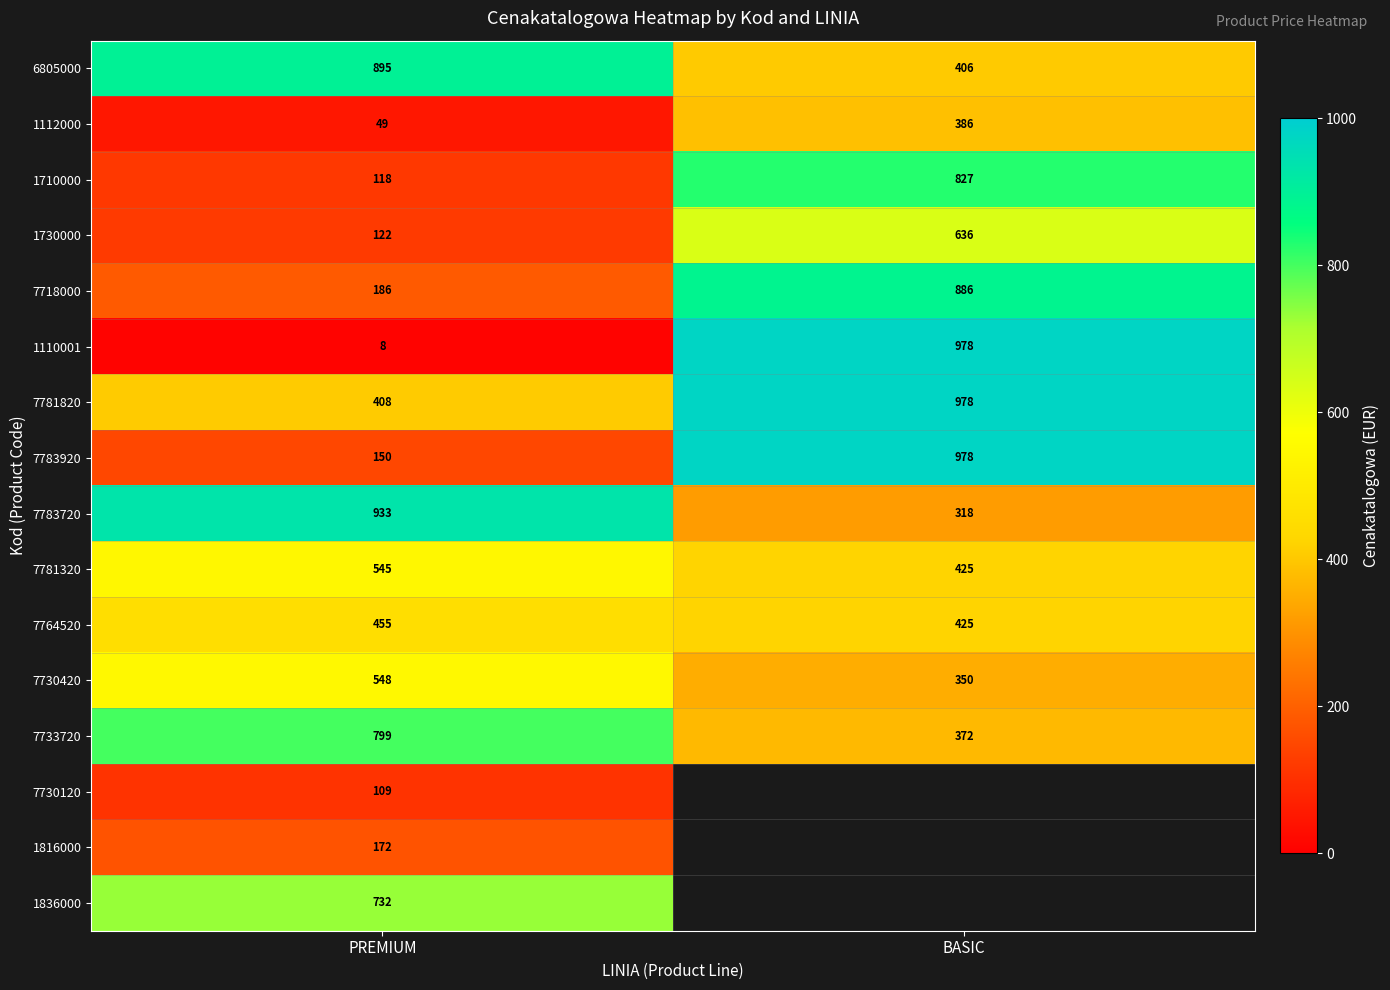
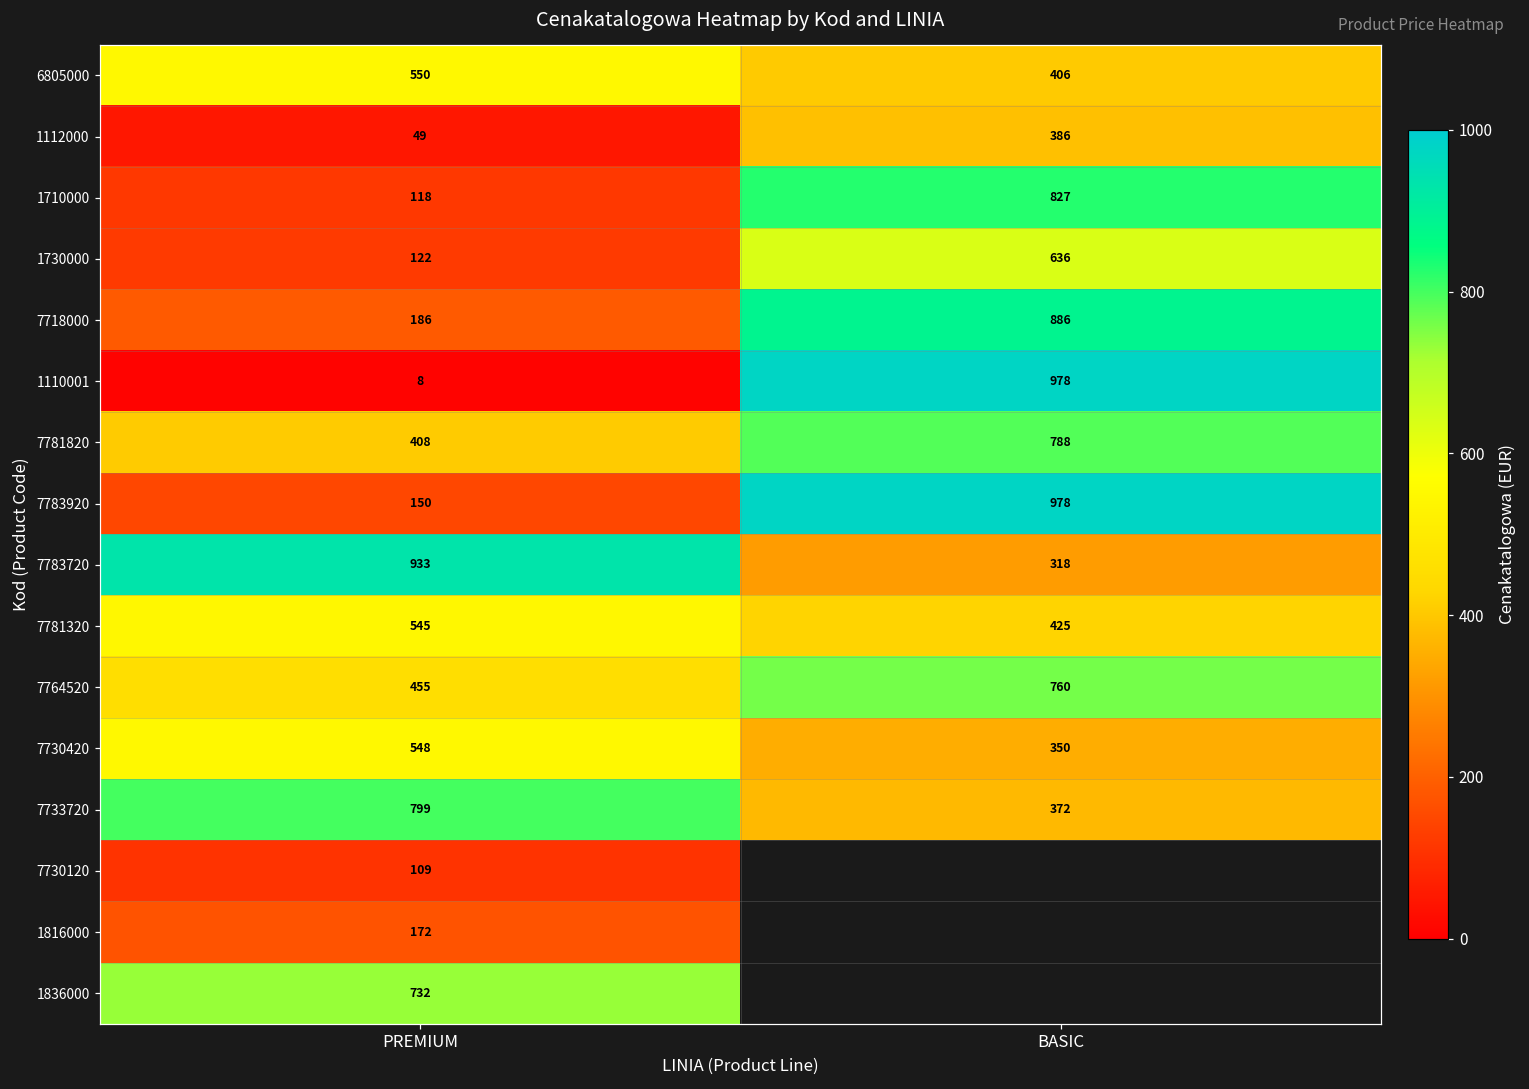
6805000, PREMIUM: 895 -> 550
7781820, BASIC: 978 -> 788
7764520, BASIC: 425 -> 760
